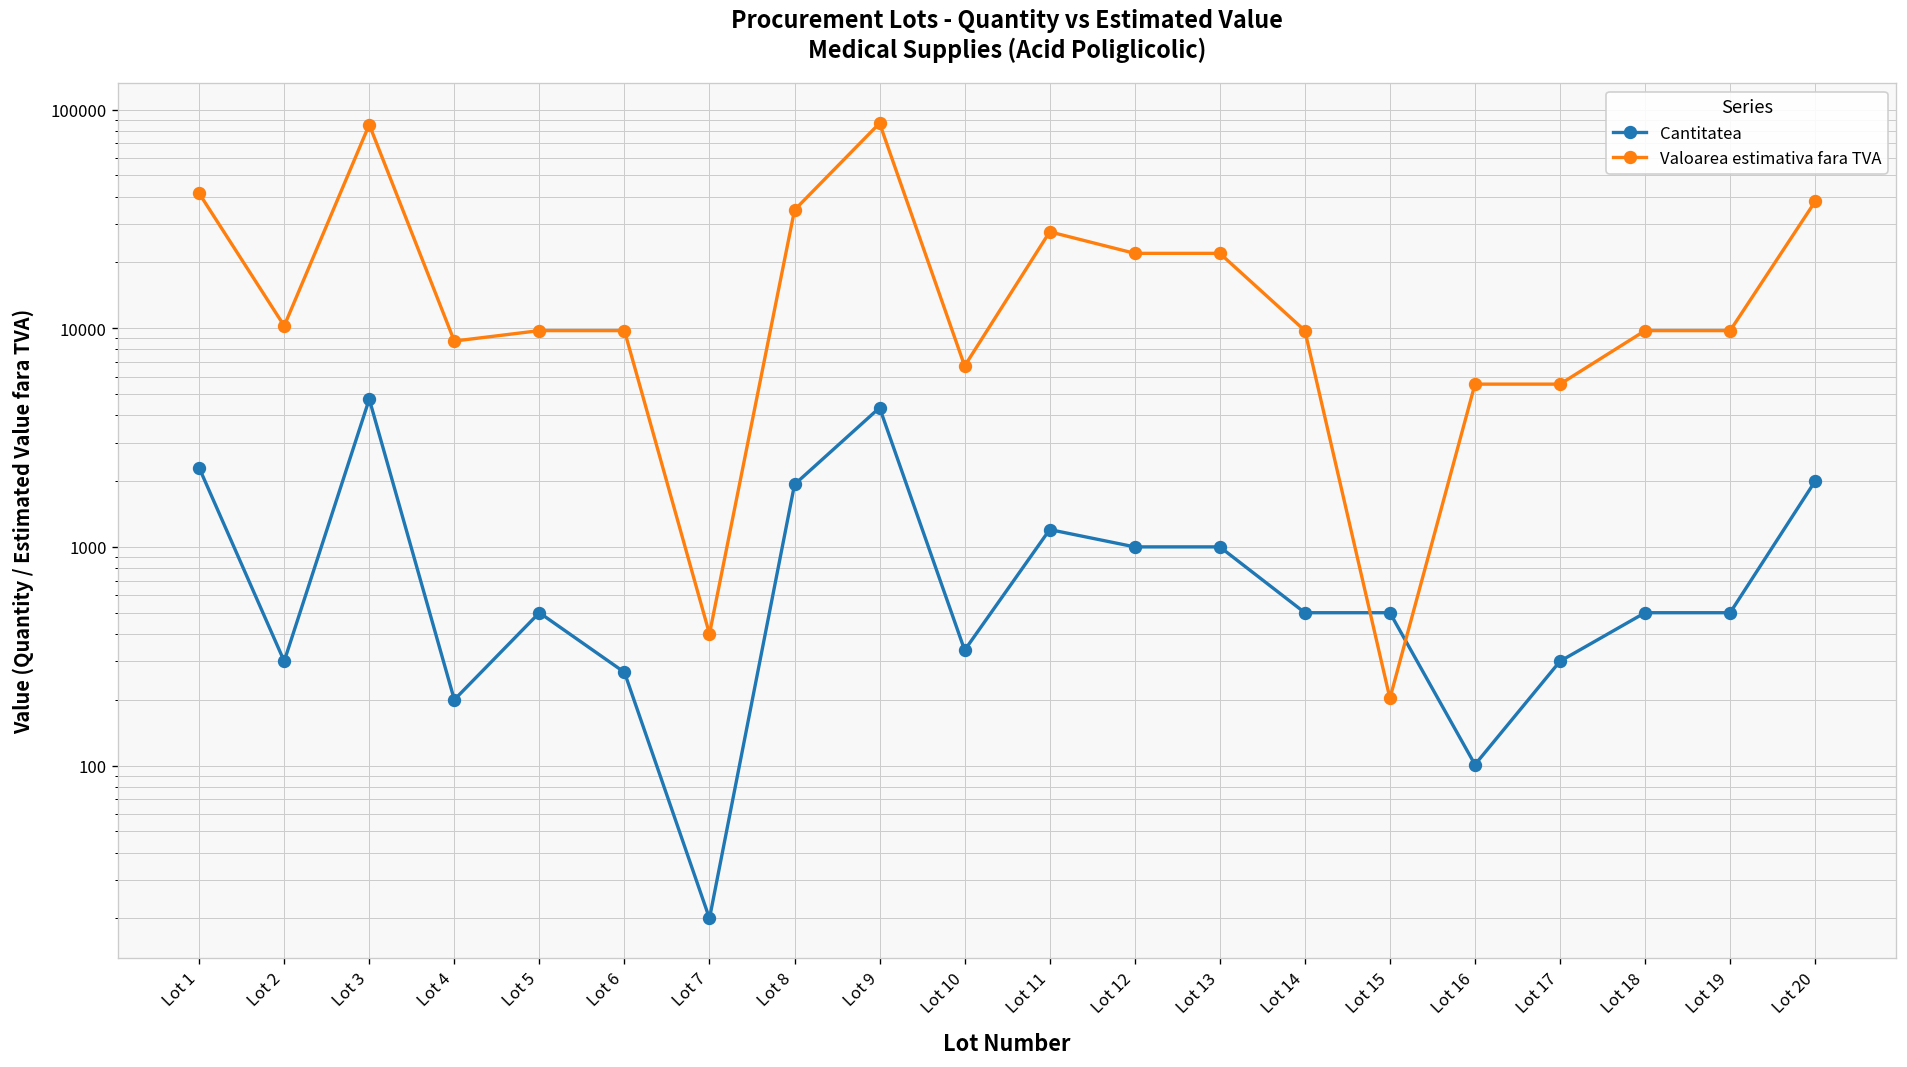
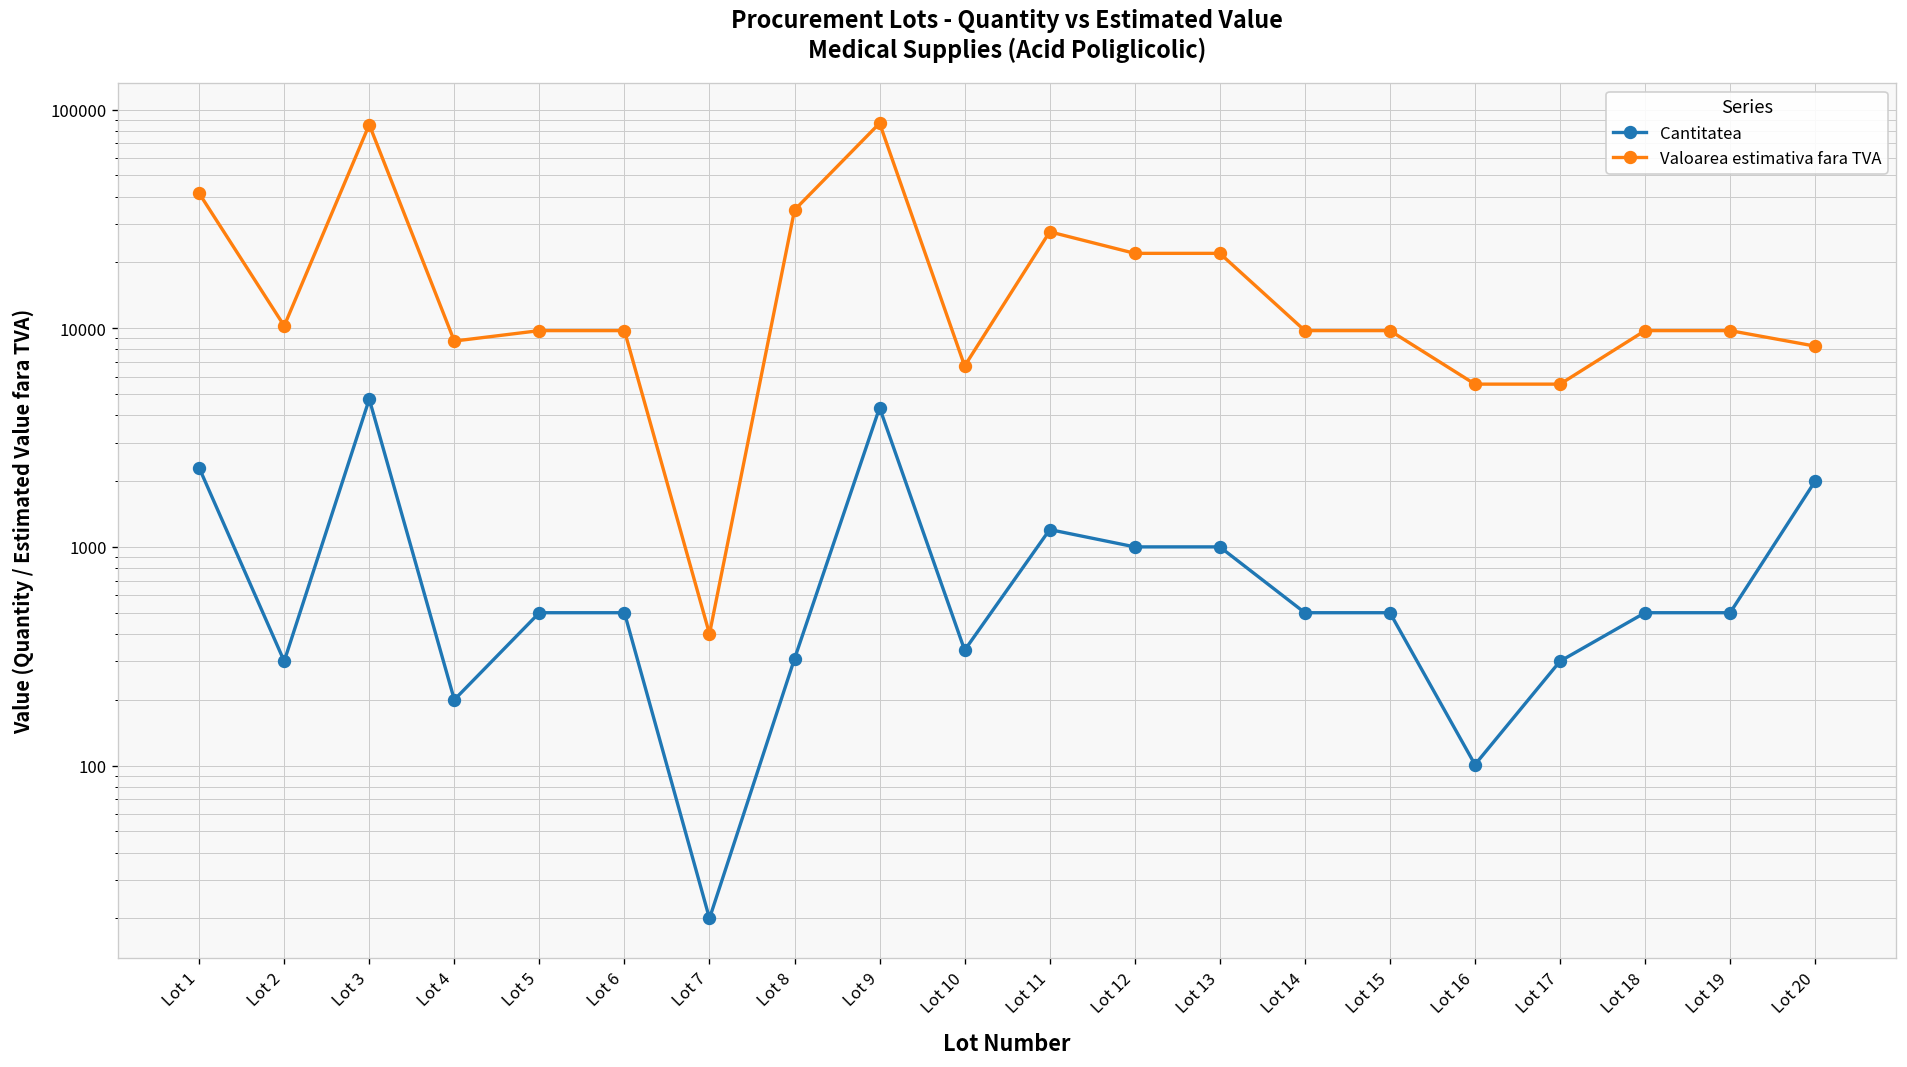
Cantitatea, Lot 6: 270 -> 500
Cantitatea, Lot 8: 1900 -> 310
Valoarea estimativa fara TVA, Lot 15: 200 -> 10000
Valoarea estimativa fara TVA, Lot 20: 38000 -> 8000
